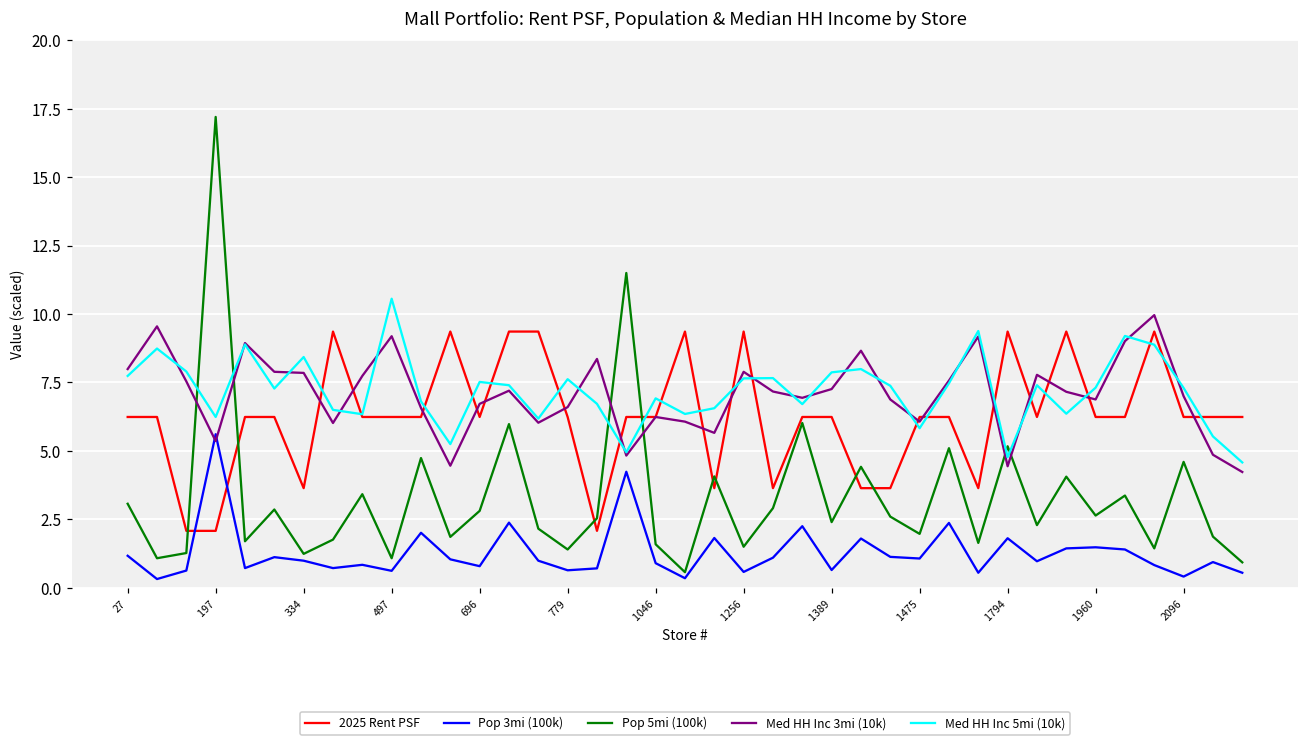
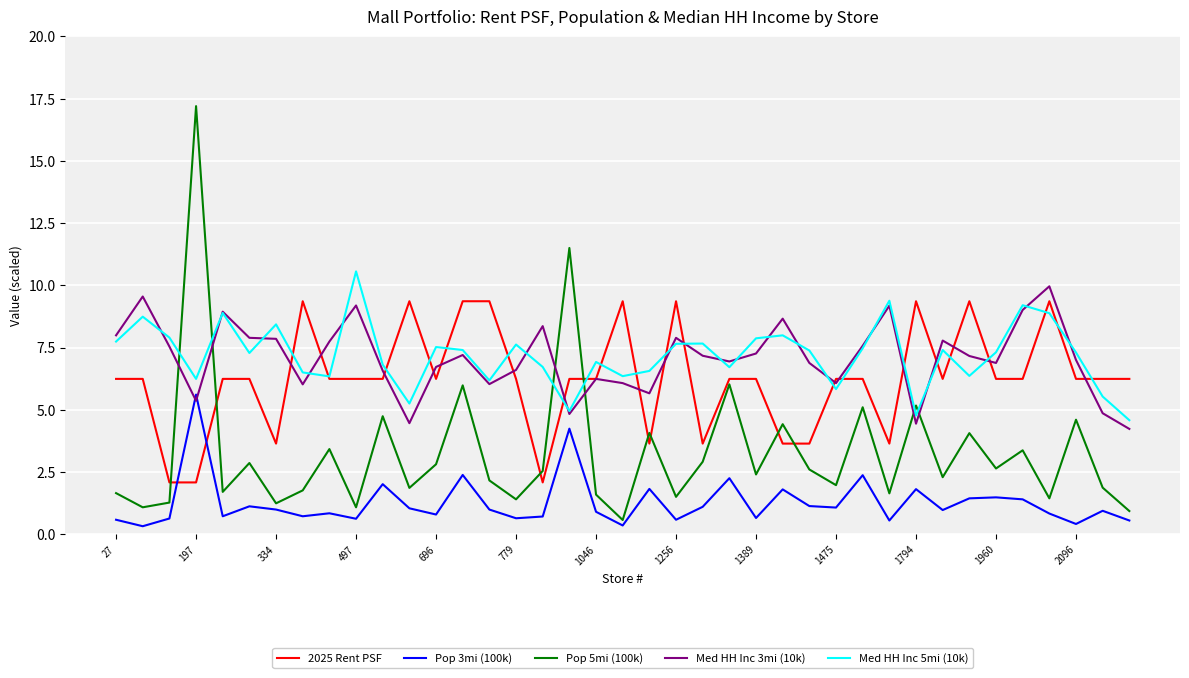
Pop 3mi (100k), 27: 1.2 -> 0.6
Pop 5mi (100k), 27: 3.1 -> 1.7
